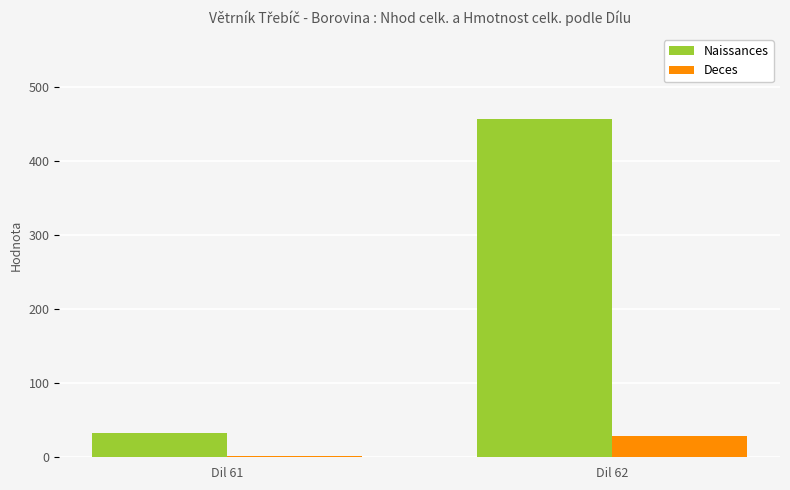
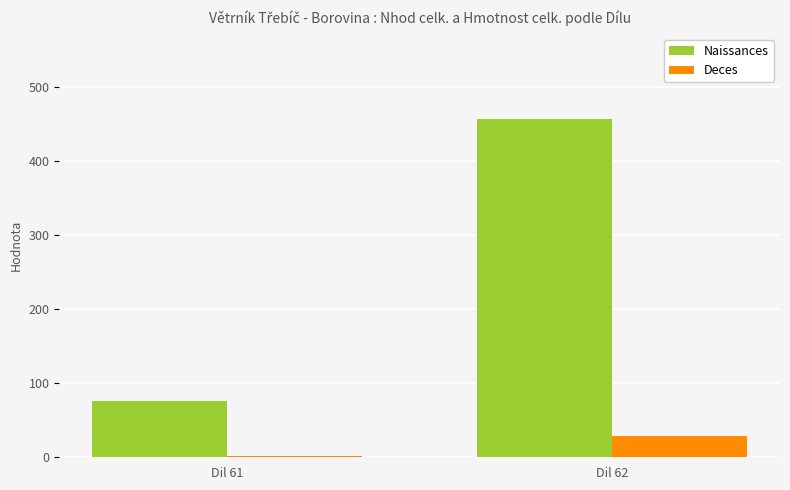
Naissances, Dil 61: 30 -> 80
